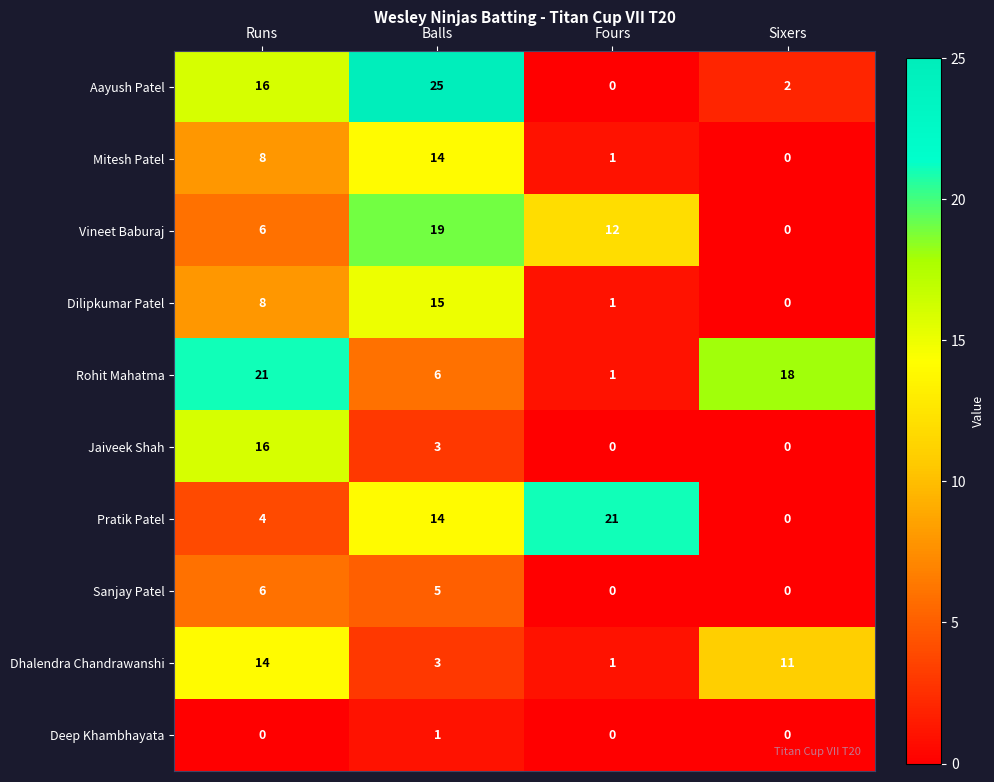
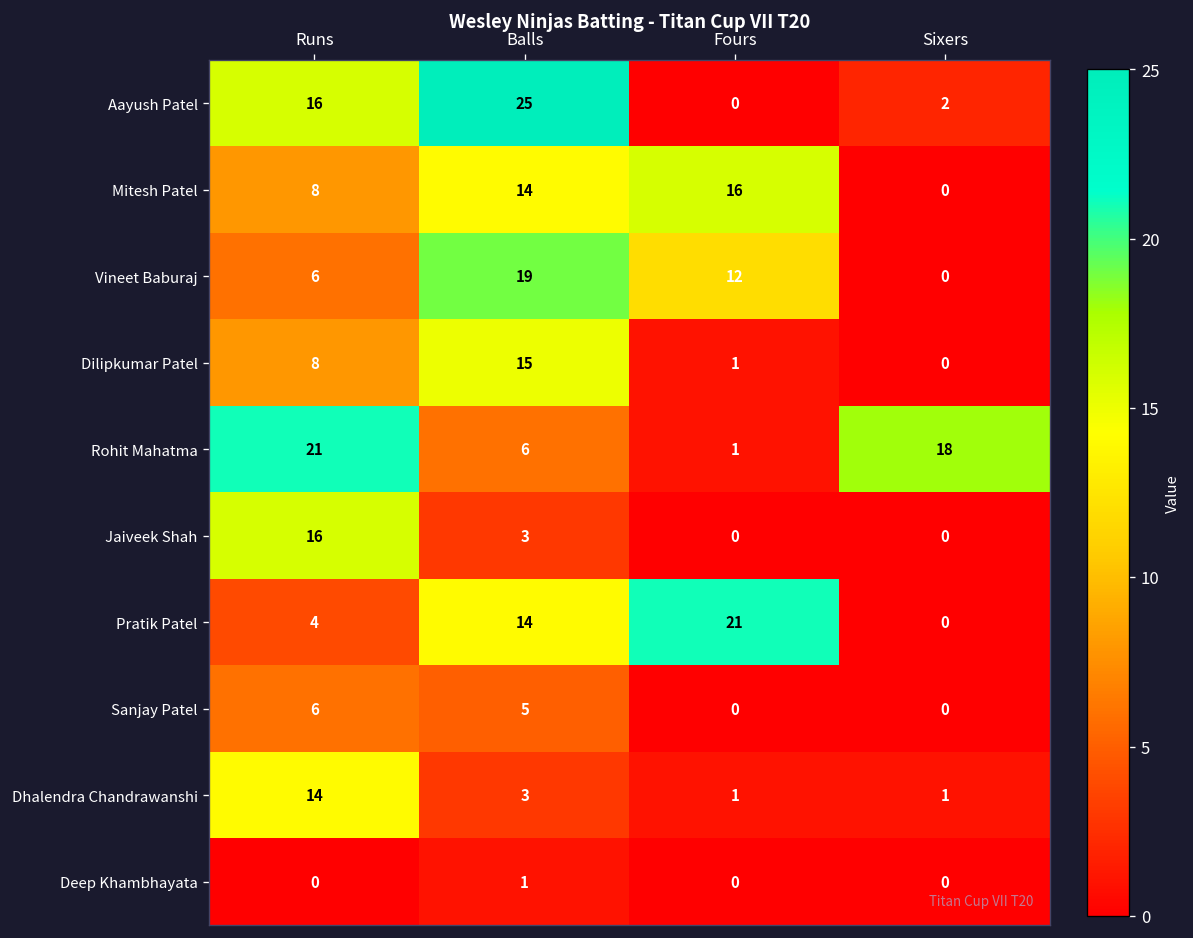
Mitesh Patel, Fours: 1 -> 16
Dhalendra Chandrawanshi, Sixers: 11 -> 1
